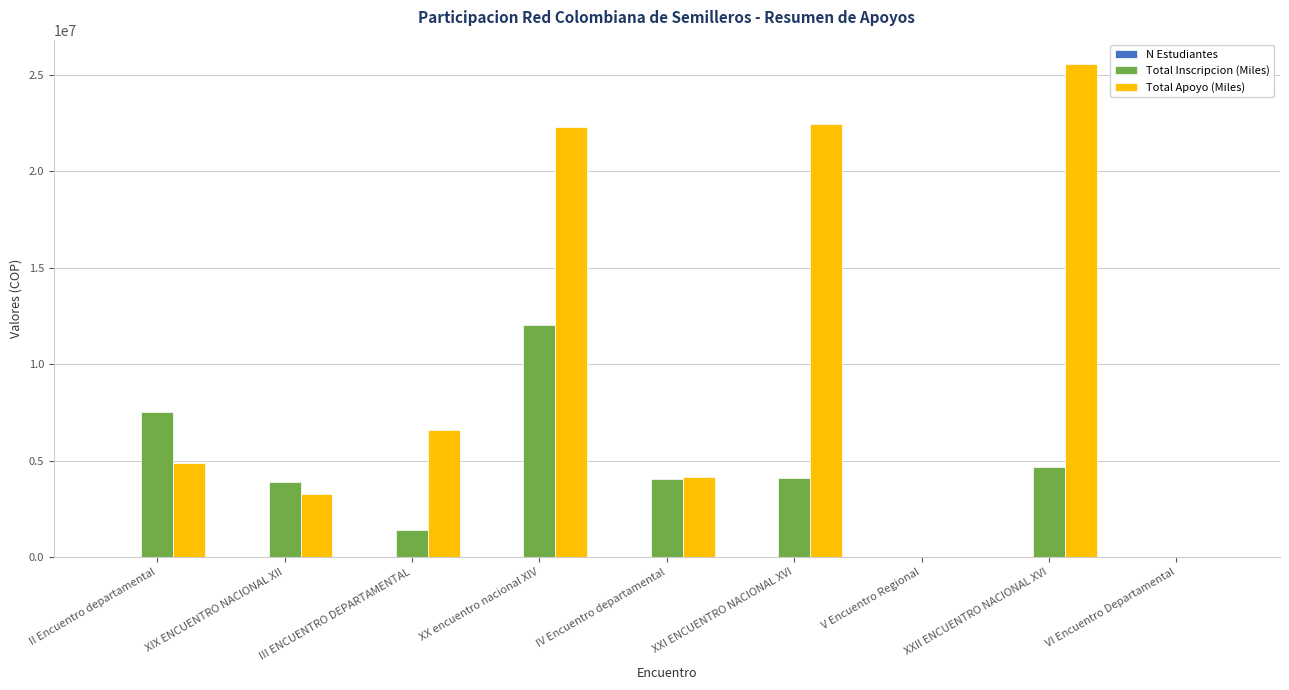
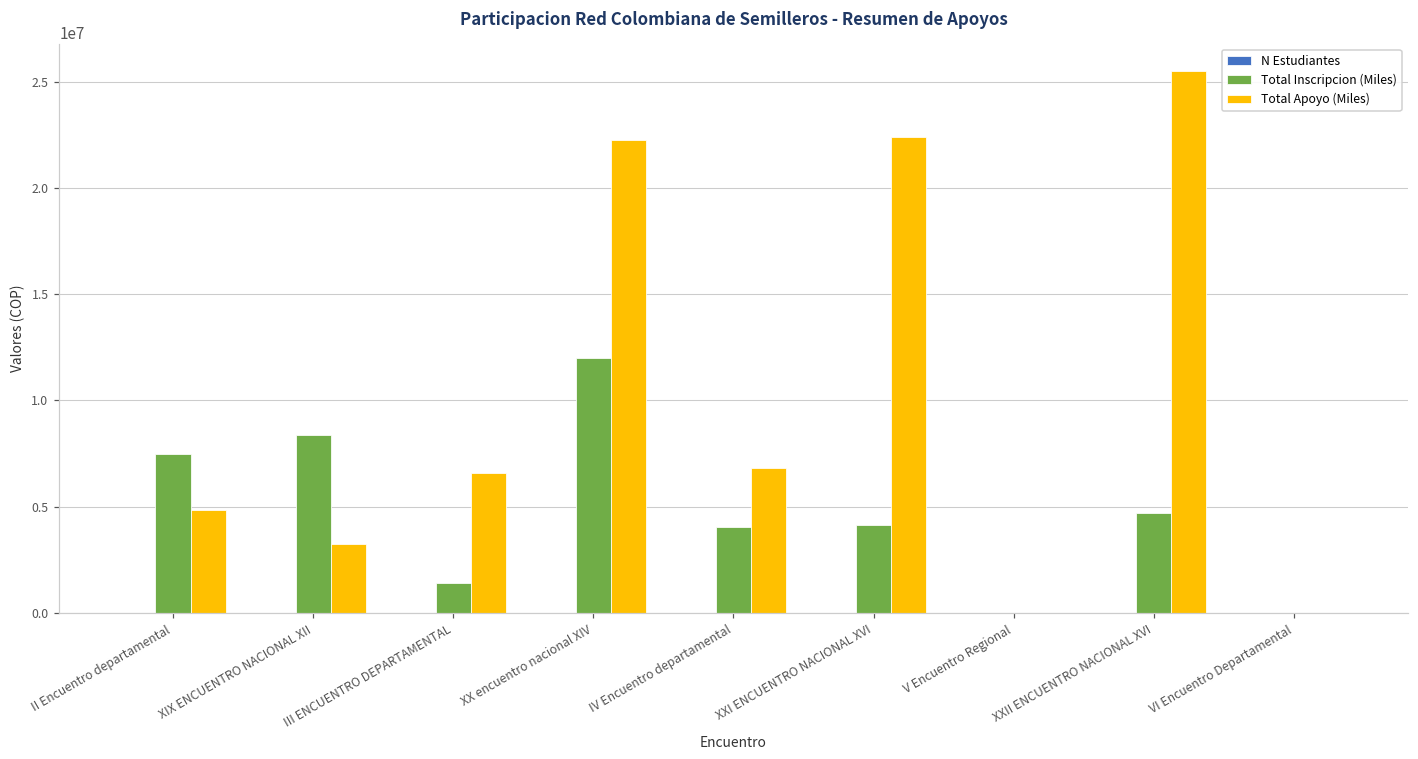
Total Inscripcion (Miles), XIX ENCUENTRO NACIONAL XII: 3900000 -> 8400000
Total Apoyo (Miles), IV Encuentro departamental: 4200000 -> 6800000
